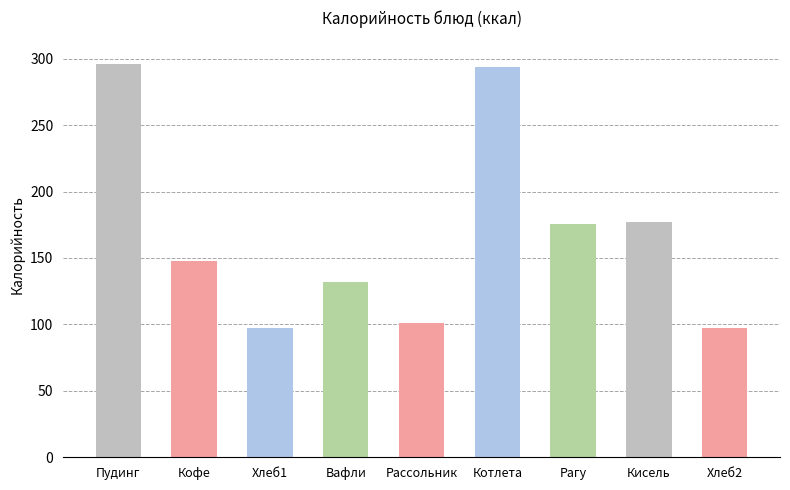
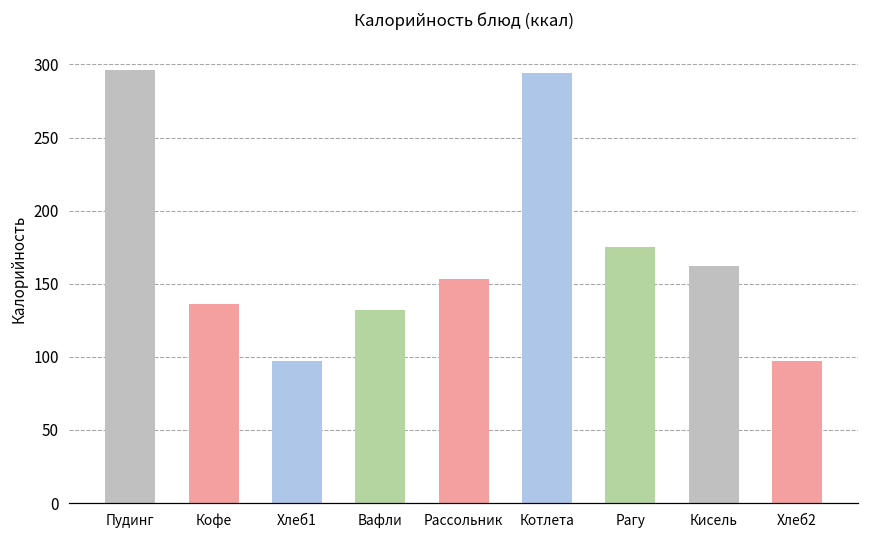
Кофе: 148 -> 136
Рассольник: 101 -> 153
Кисель: 177 -> 162
